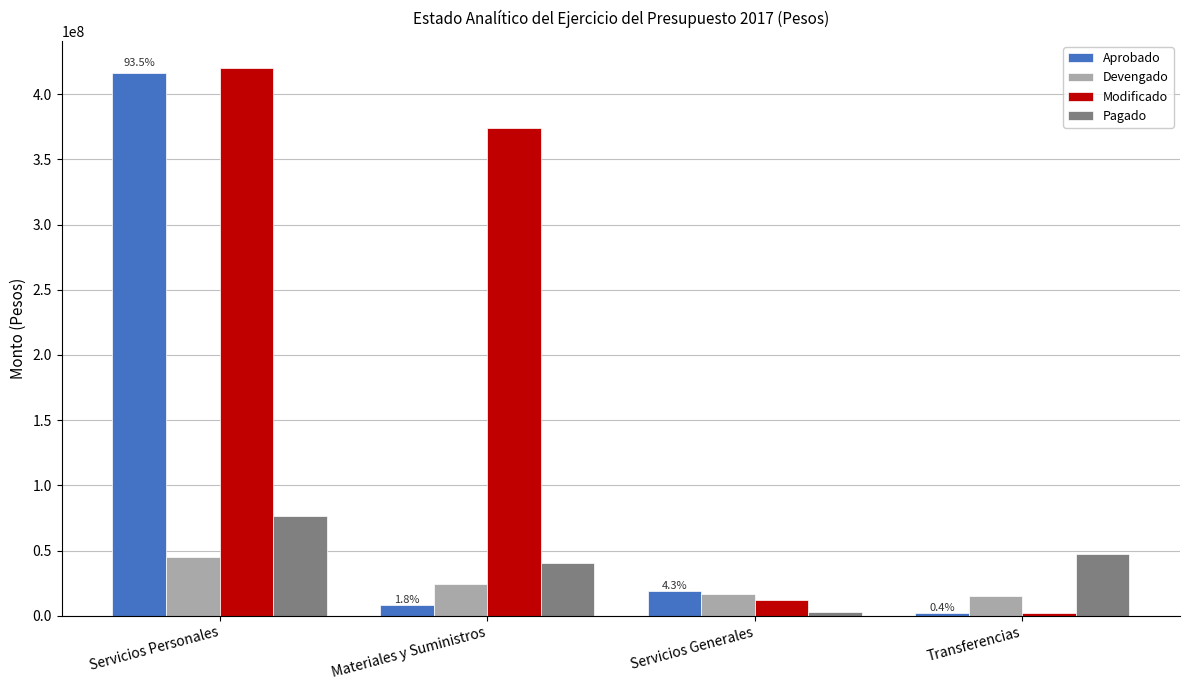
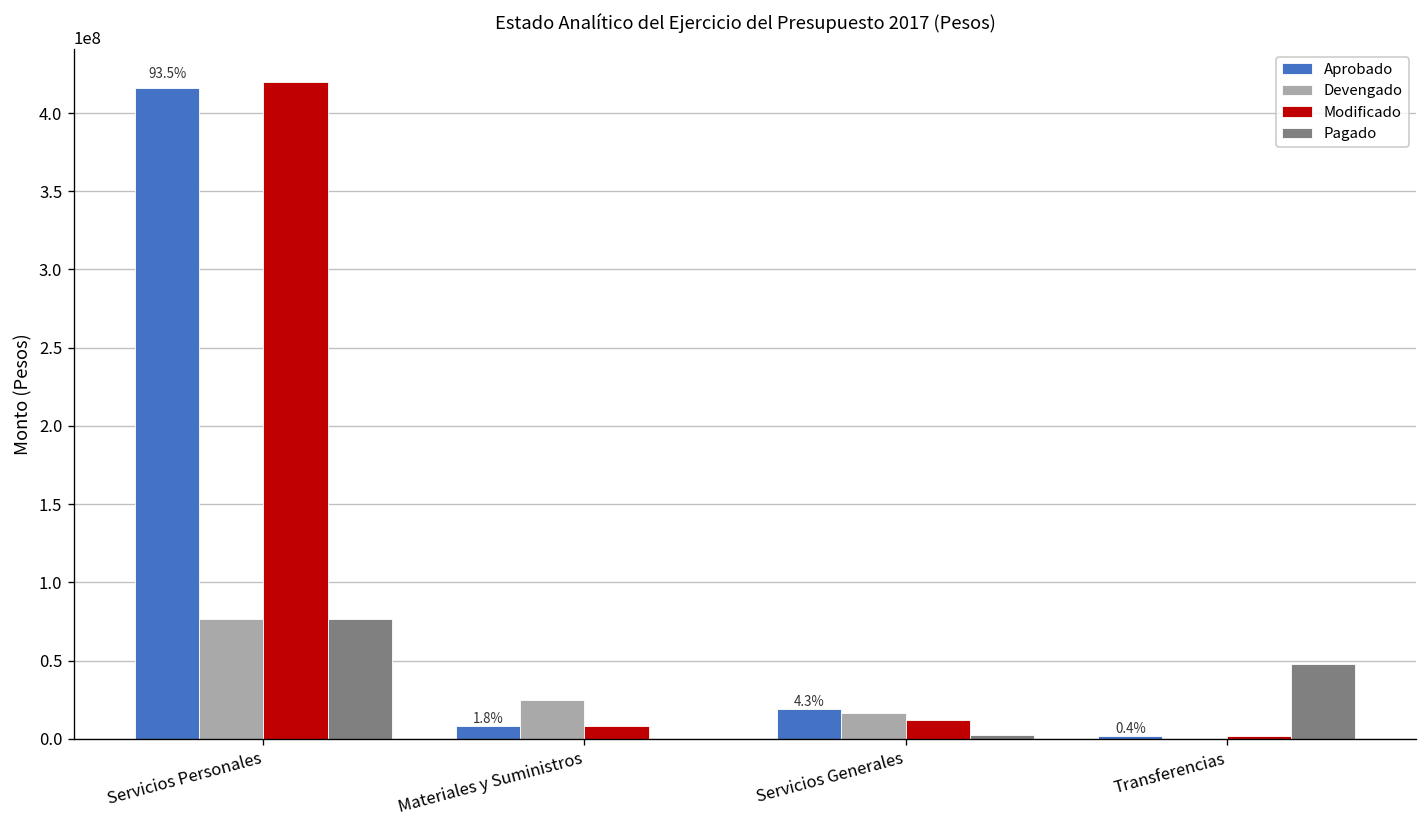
Devengado, Servicios Personales: 45000000 -> 77000000
Modificado, Materiales y Suministros: 374000000 -> 8000000
Pagado, Materiales y Suministros: 41000000 -> 1000000
Devengado, Transferencias: 15000000 -> 0
